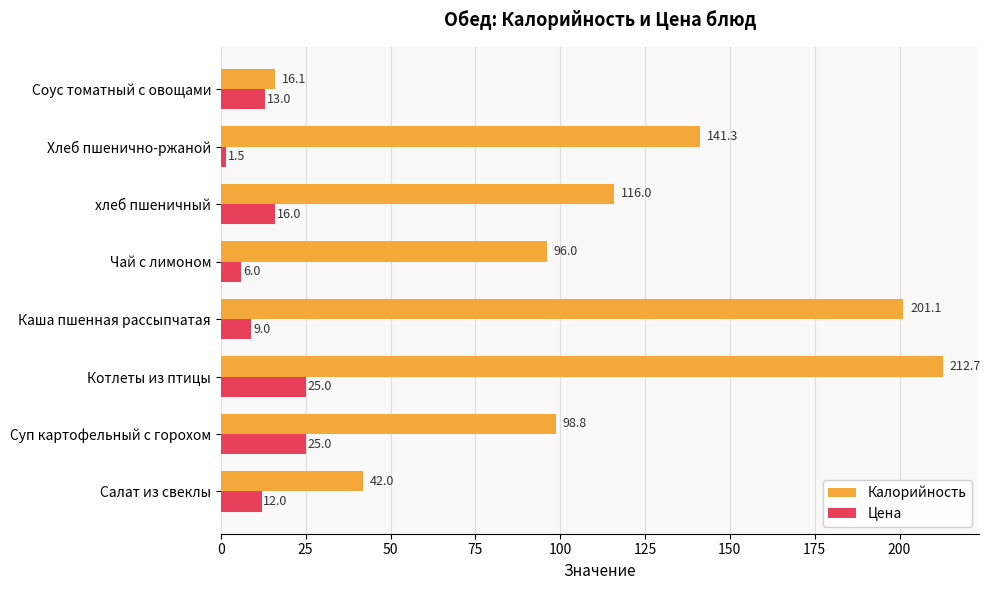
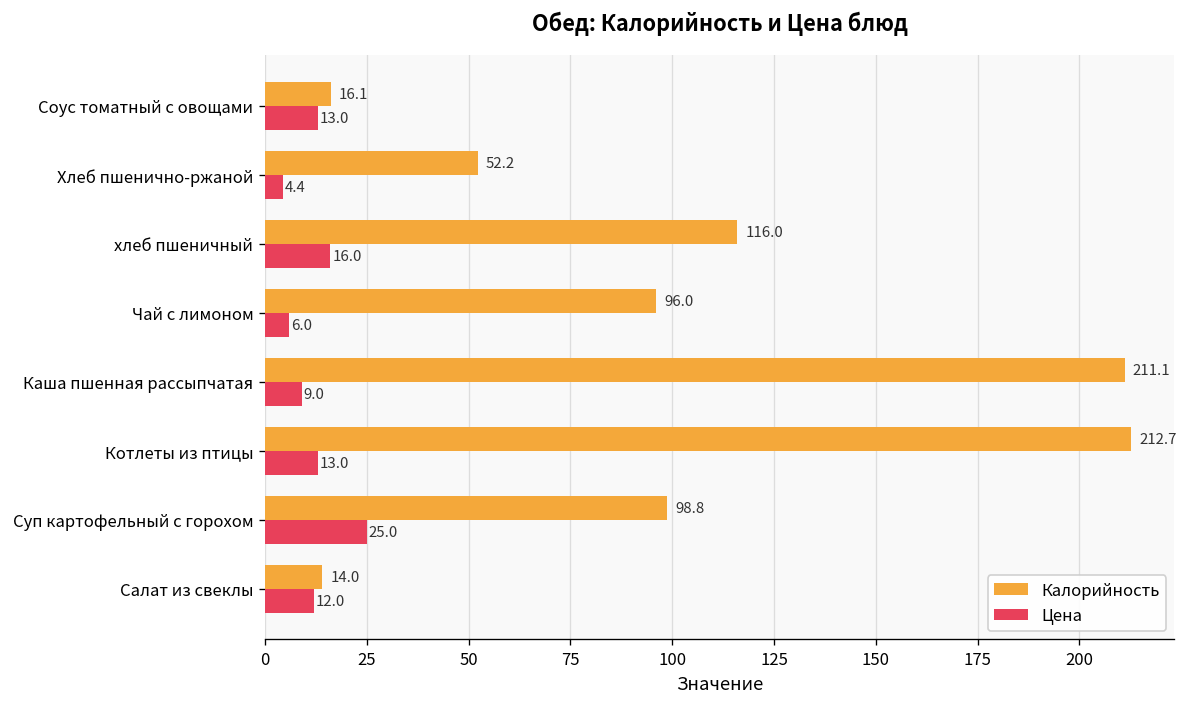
Калорийность, Хлеб пшенично-ржаной: 141.3 -> 52.2
Цена, Хлеб пшенично-ржаной: 1.5 -> 4.4
Калорийность, Каша пшенная рассыпчатая: 201.1 -> 211.1
Цена, Котлеты из птицы: 25.0 -> 13.0
Калорийность, Салат из свеклы: 42.0 -> 14.0
